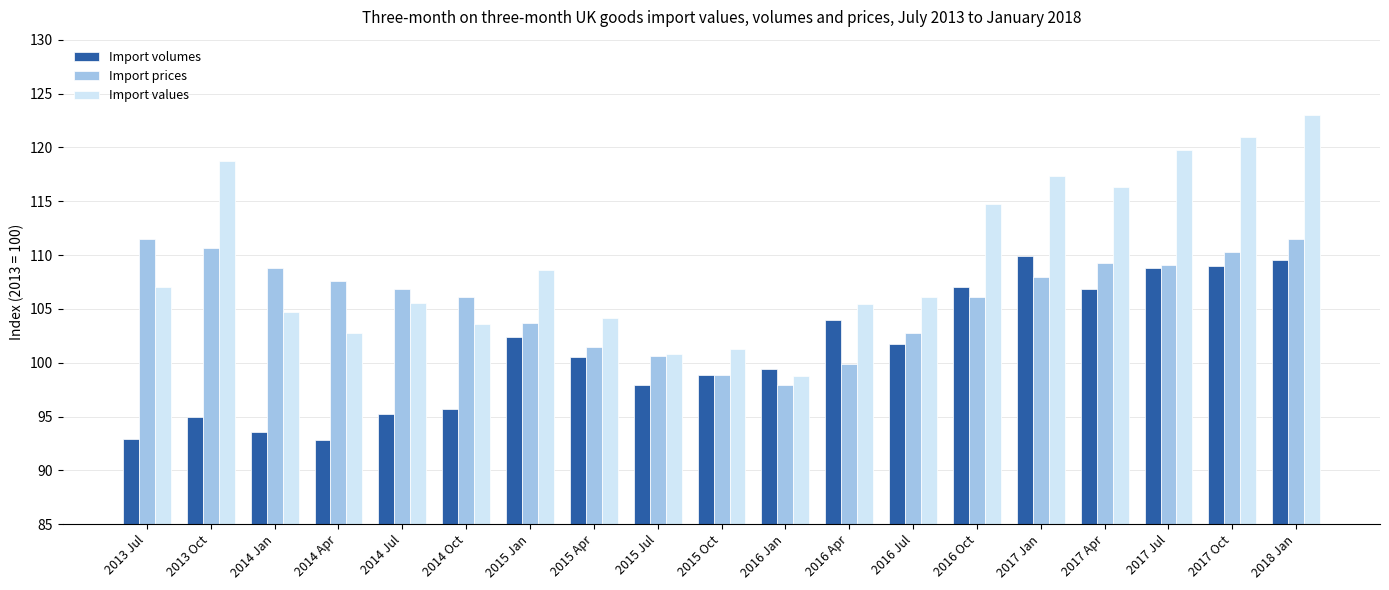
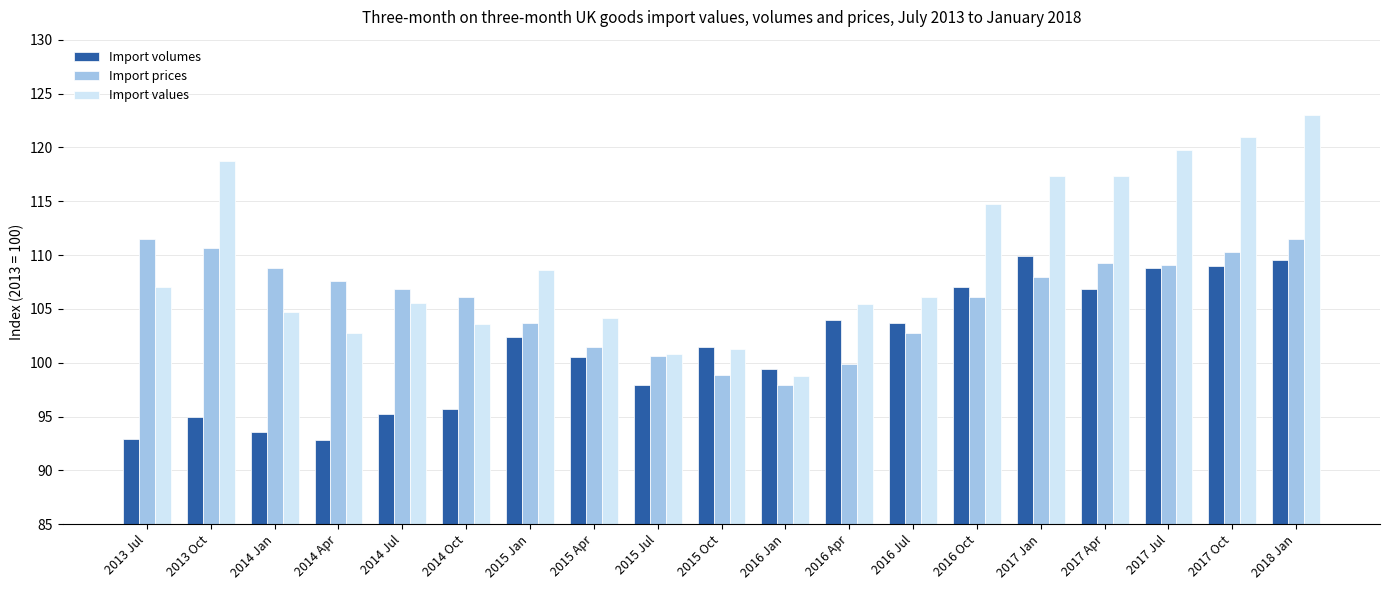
Import volumes, 2015 Oct: 98.9 -> 101.4
Import volumes, 2016 Jul: 101.7 -> 103.7
Import values, 2017 Apr: 116.4 -> 117.3
